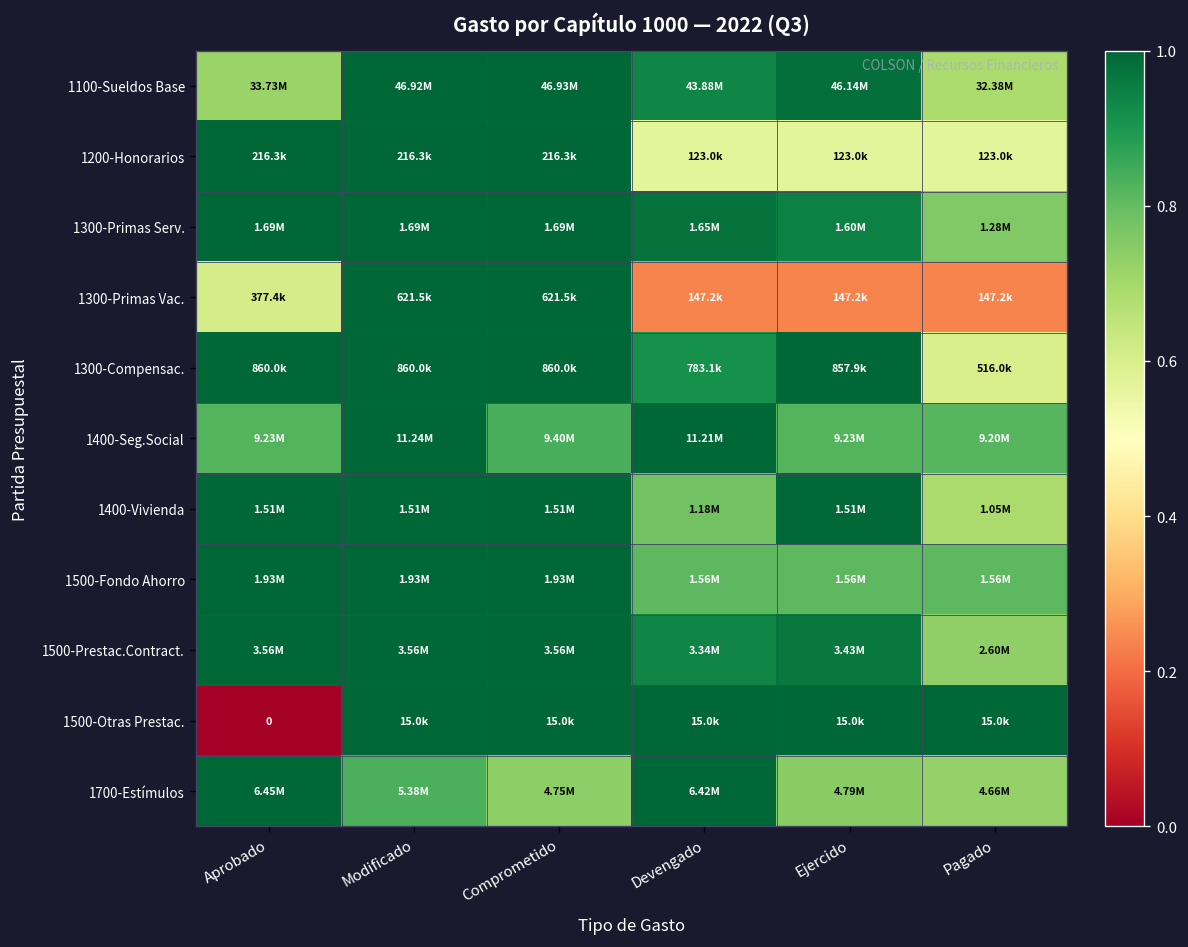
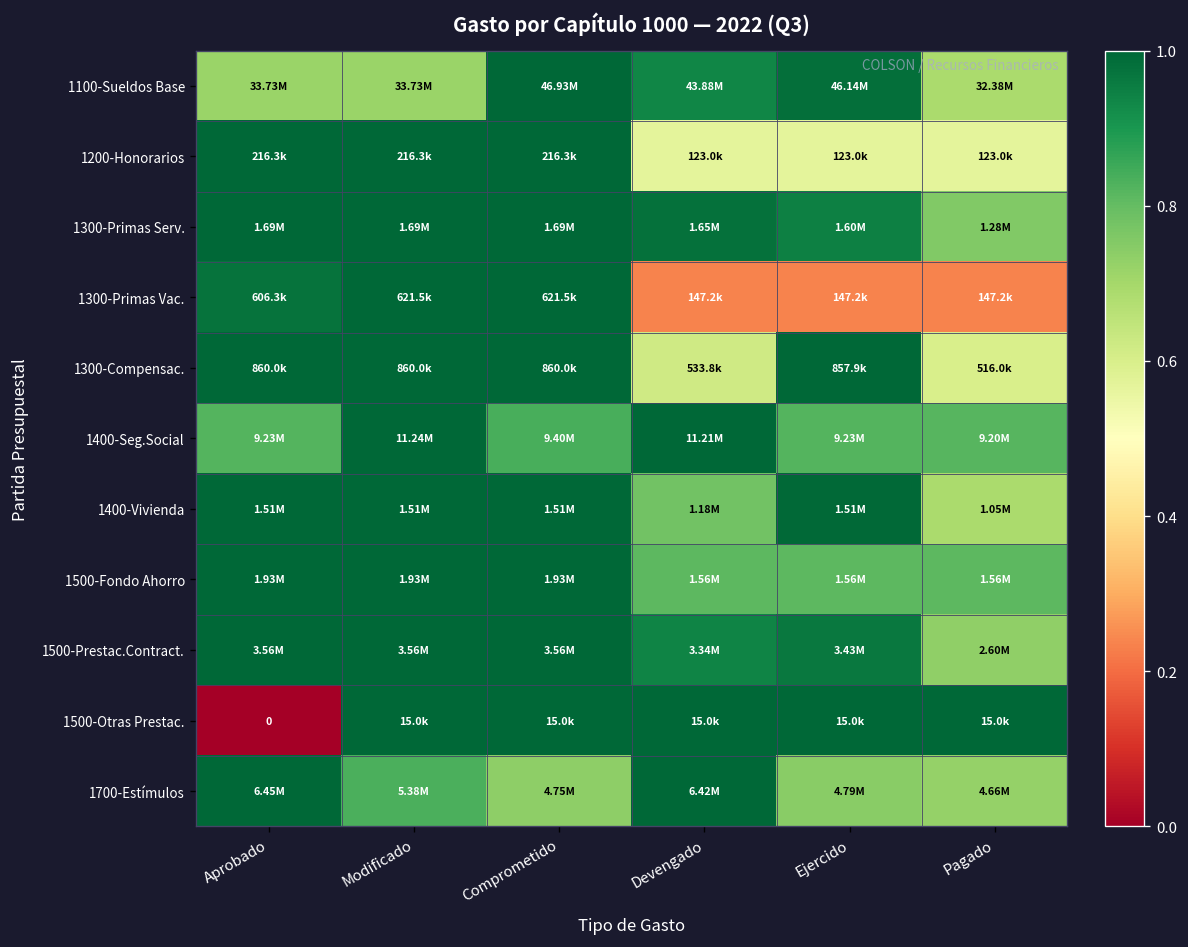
1100-Sueldos Base, Modificado: 46.92M -> 33.73M
1300-Primas Vac., Aprobado: 377.4k -> 606.3k
1300-Compensac., Devengado: 783.1k -> 533.8k
